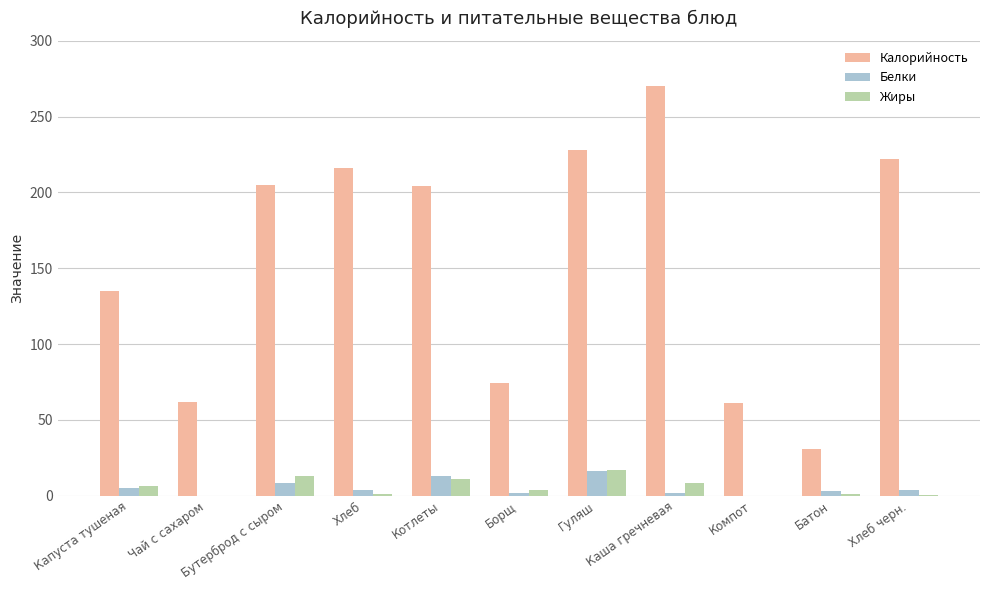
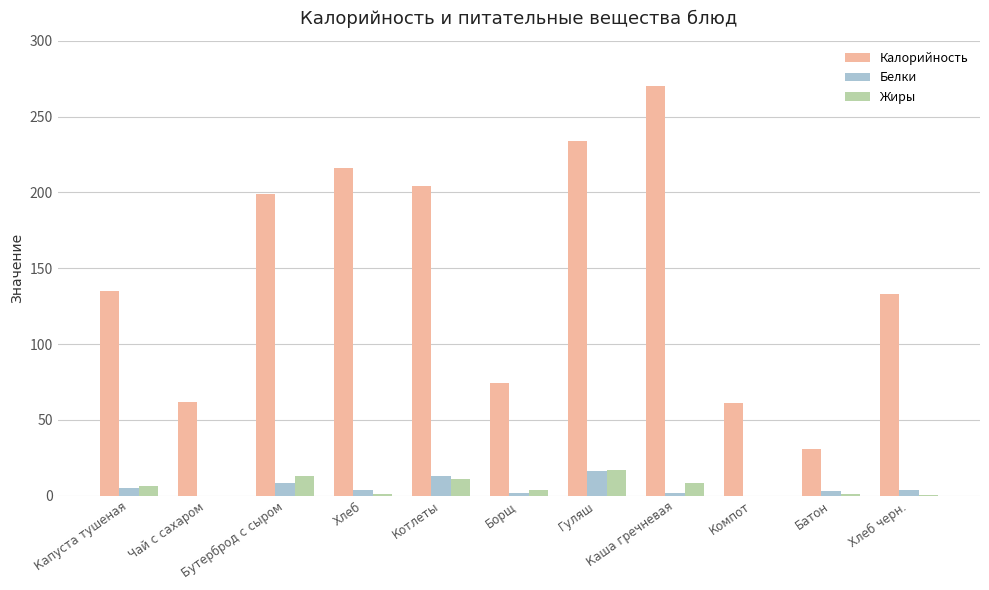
Калорийность, Бутерброд с сыром: 205 -> 199
Калорийность, Гуляш: 228 -> 234
Калорийность, Хлеб черн.: 222 -> 133
